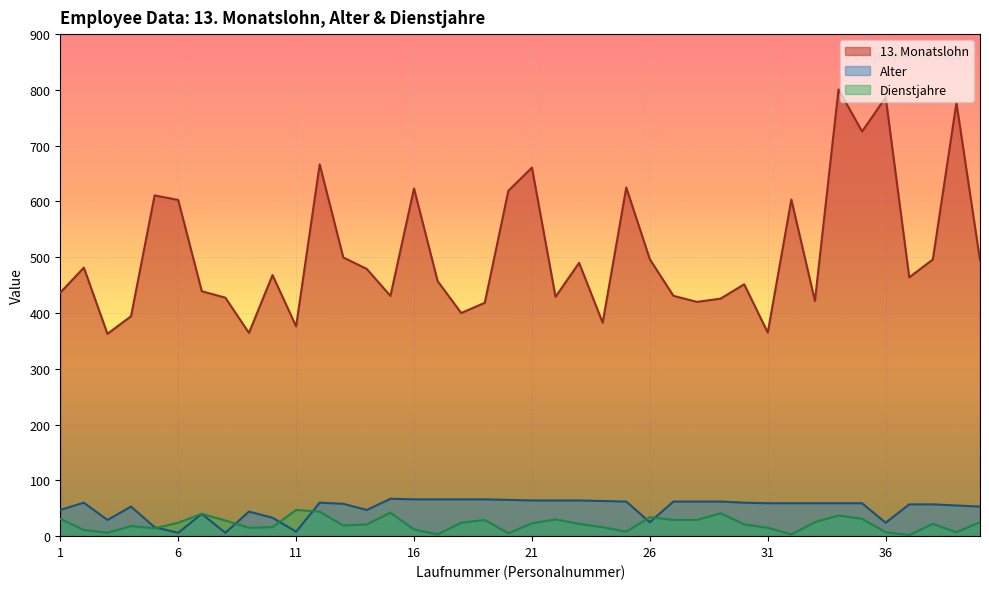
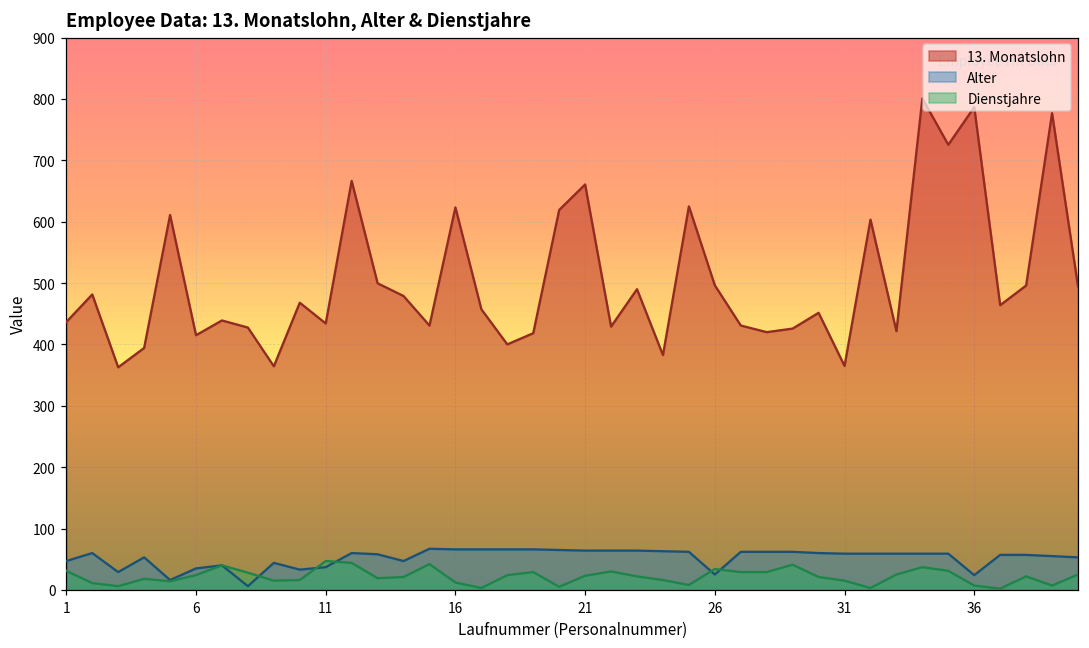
13. Monatslohn, 6: 600 -> 420
Alter, 6: 10 -> 40
13. Monatslohn, 11: 380 -> 430
Alter, 11: 10 -> 40
